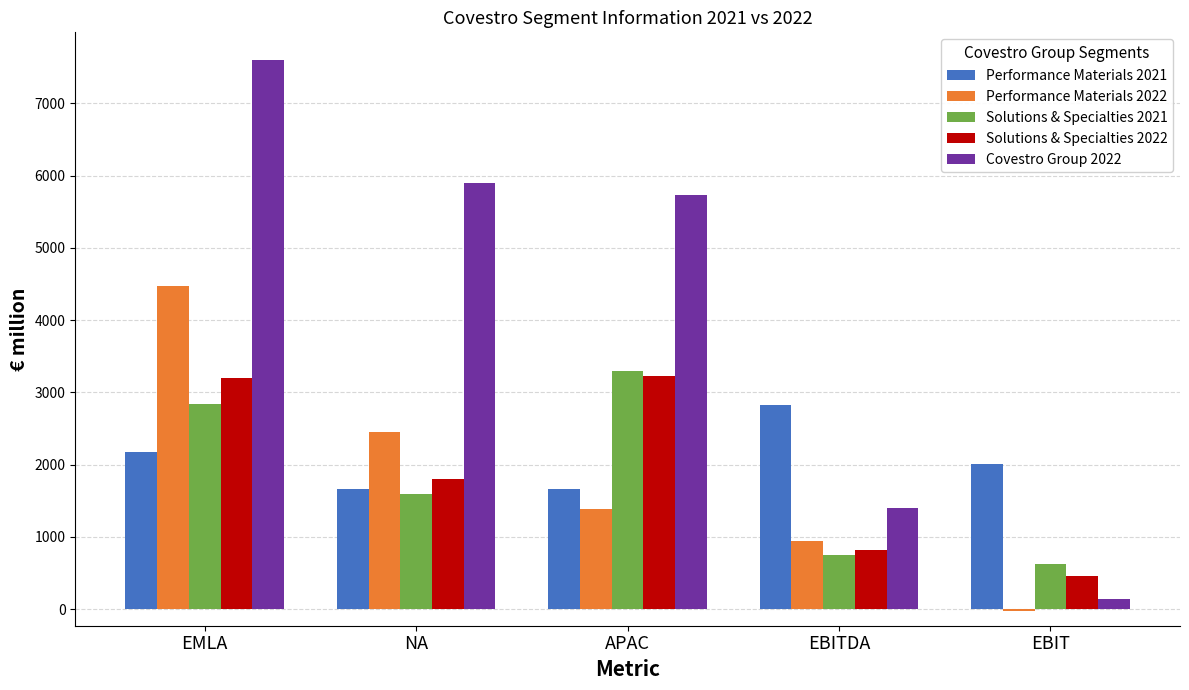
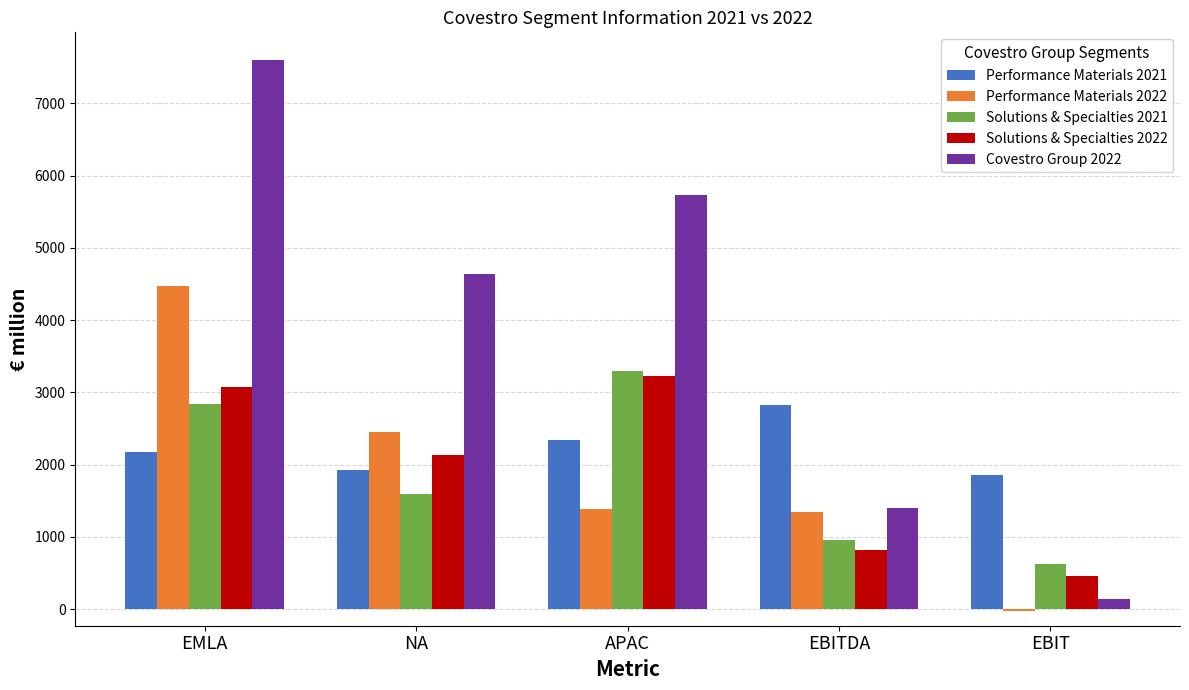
Solutions & Specialties 2022, EMLA: 3200 -> 3100
Performance Materials 2021, NA: 1700 -> 1900
Solutions & Specialties 2022, NA: 1800 -> 2100
Covestro Group 2022, NA: 5900 -> 4600
Performance Materials 2021, APAC: 1700 -> 2300
Performance Materials 2022, EBITDA: 1000 -> 1400
Solutions & Specialties 2021, EBITDA: 800 -> 1000
Performance Materials 2021, EBIT: 2000 -> 1900
